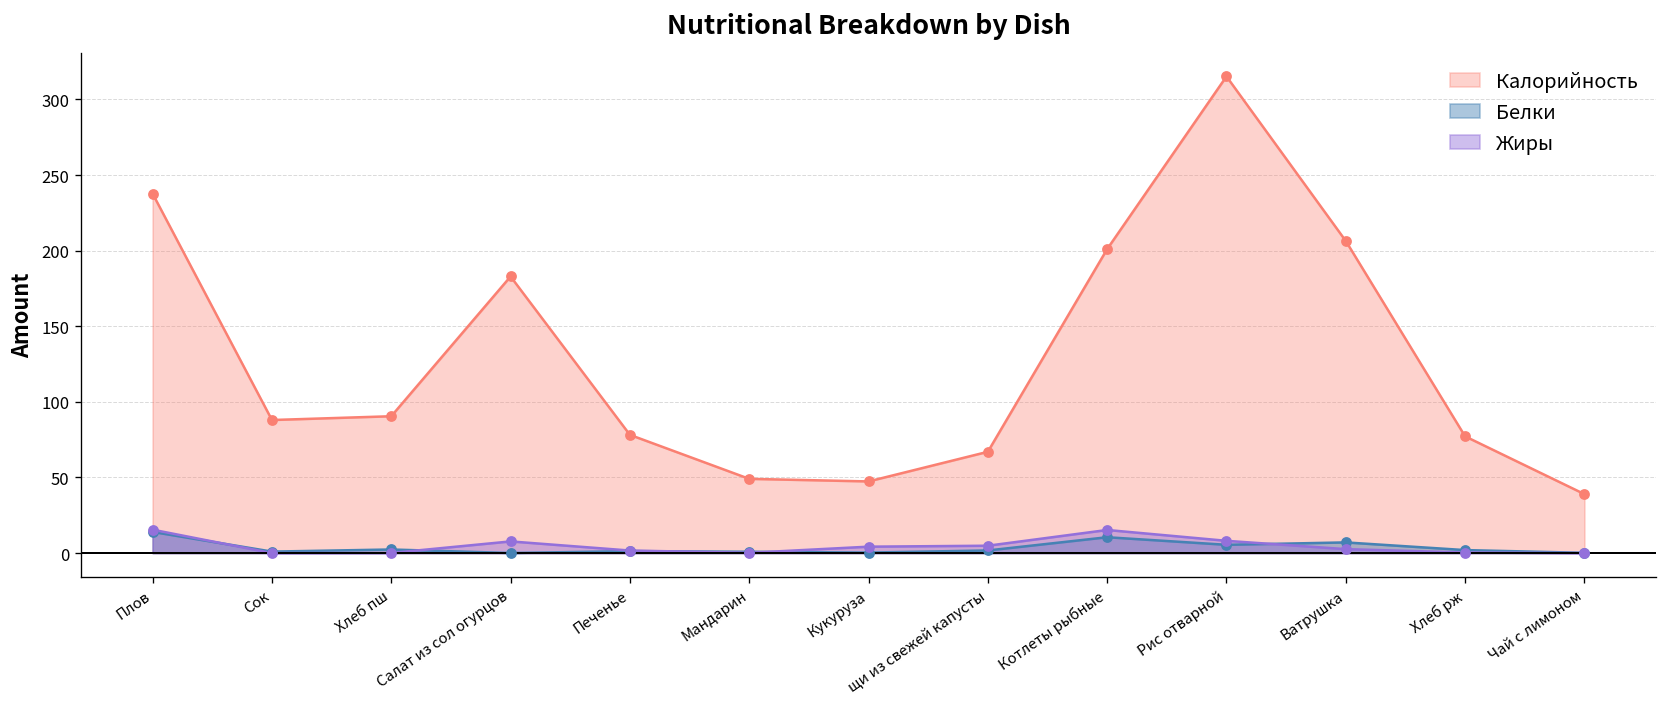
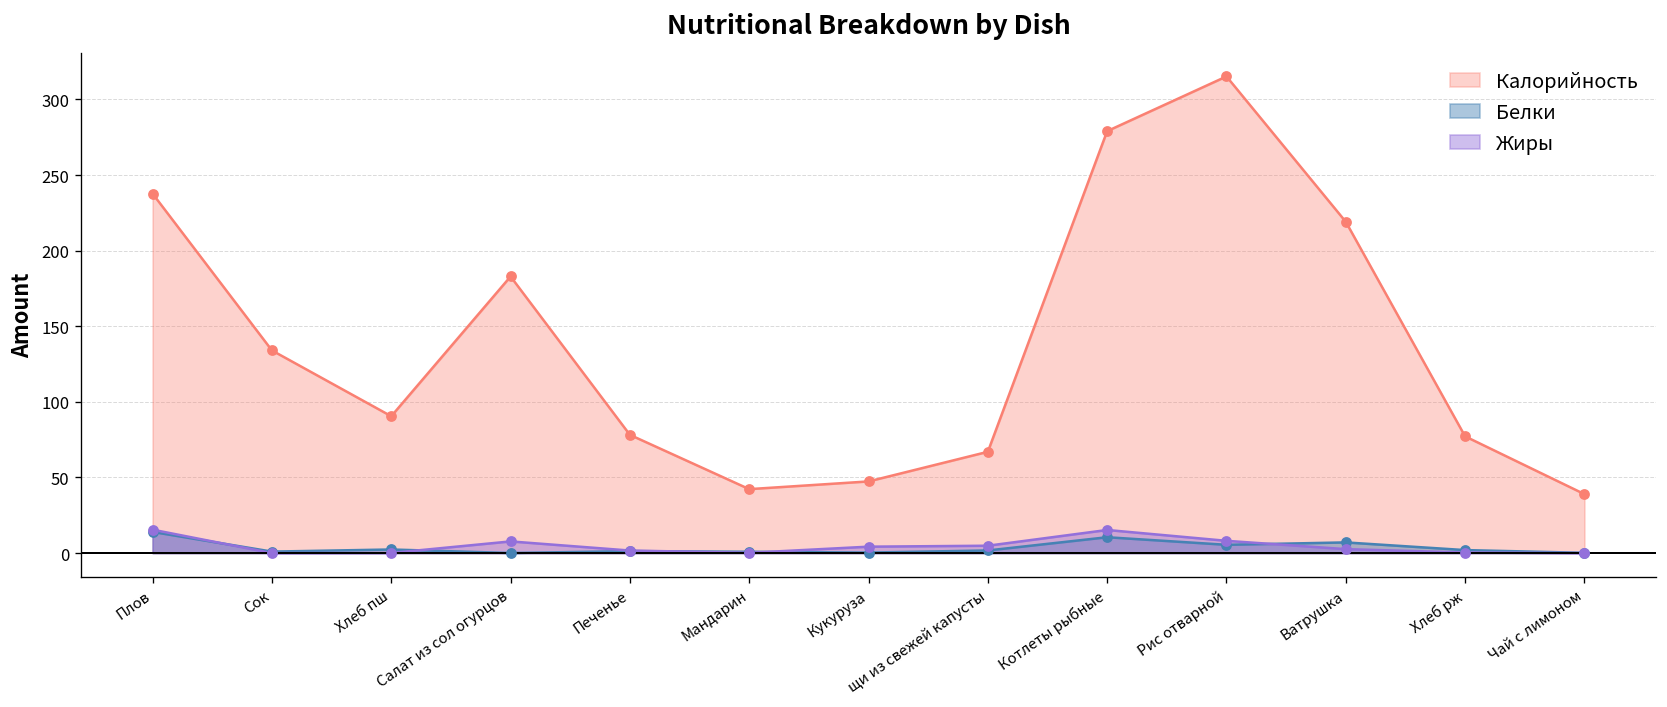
Калорийность, Сок: 88 -> 134
Калорийность, Мандарин: 49 -> 42
Калорийность, Котлеты рыбные: 201 -> 279
Калорийность, Ватрушка: 206 -> 219
